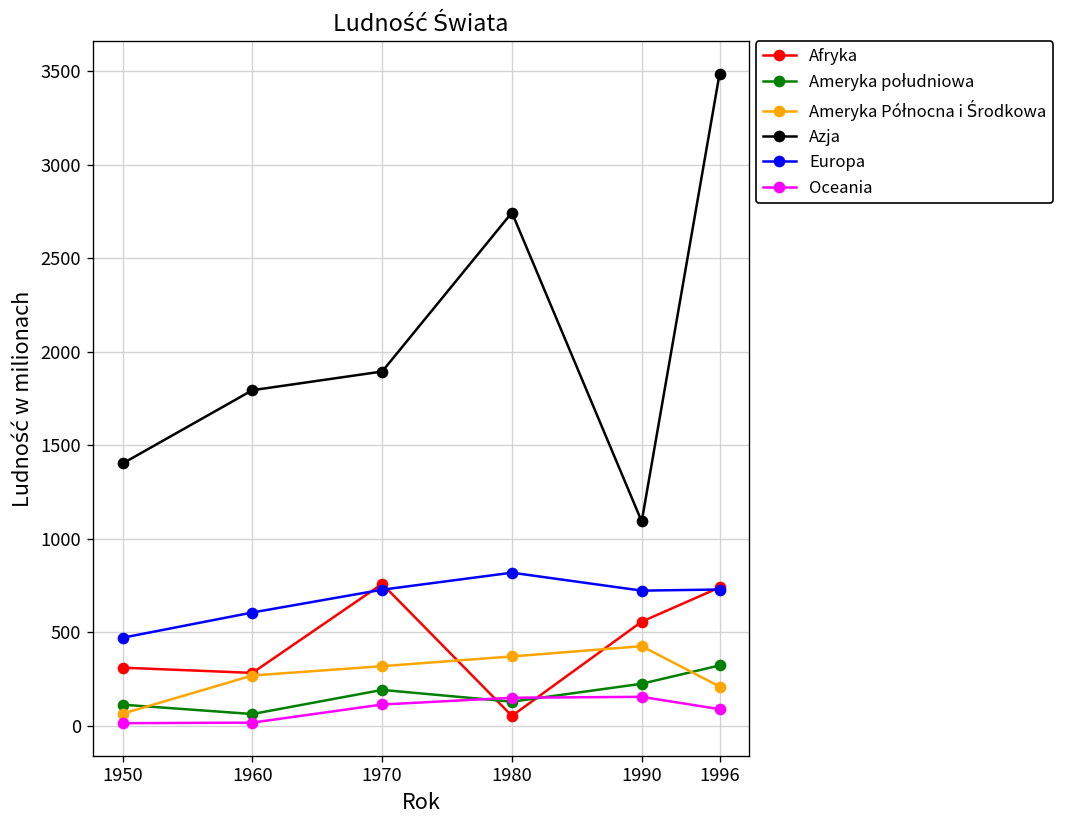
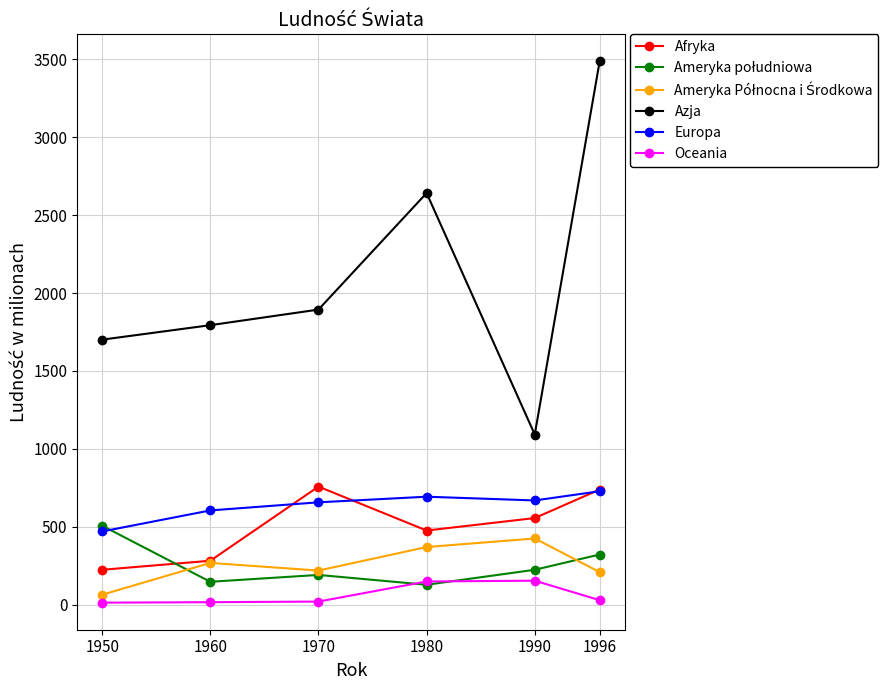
Afryka, 1950: 310 -> 220
Ameryka południowa, 1950: 110 -> 510
Azja, 1950: 1400 -> 1700
Ameryka południowa, 1960: 60 -> 150
Ameryka Północna i Środkowa, 1970: 320 -> 220
Europa, 1970: 730 -> 660
Oceania, 1970: 110 -> 20
Afryka, 1980: 50 -> 480
Azja, 1980: 2740 -> 2640
Europa, 1980: 820 -> 690
Europa, 1990: 720 -> 670
Oceania, 1996: 90 -> 30
